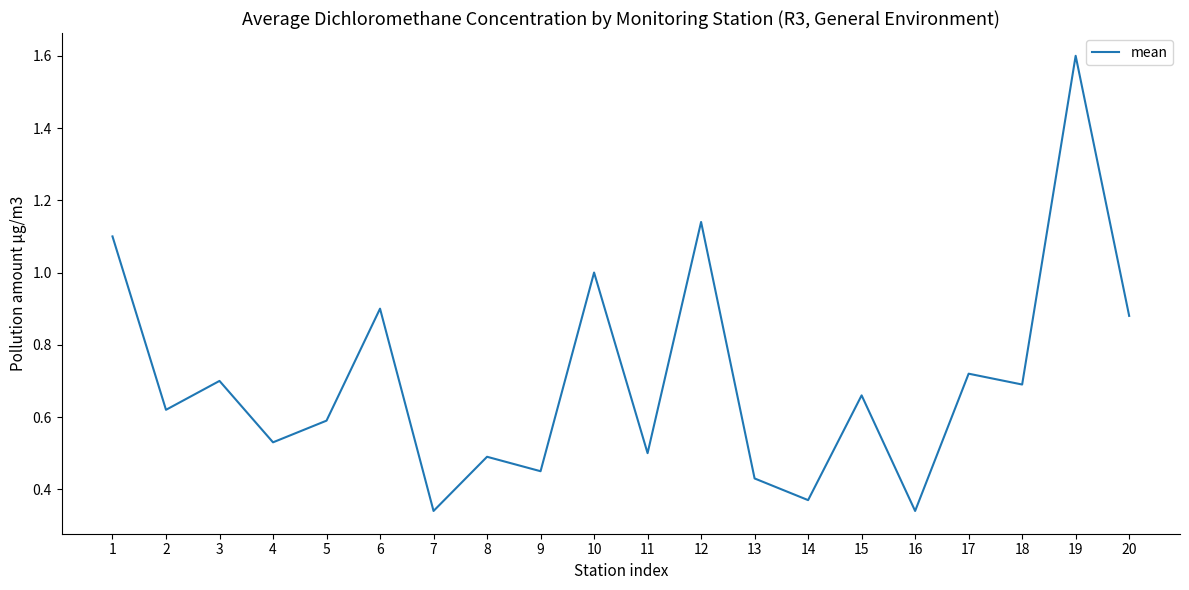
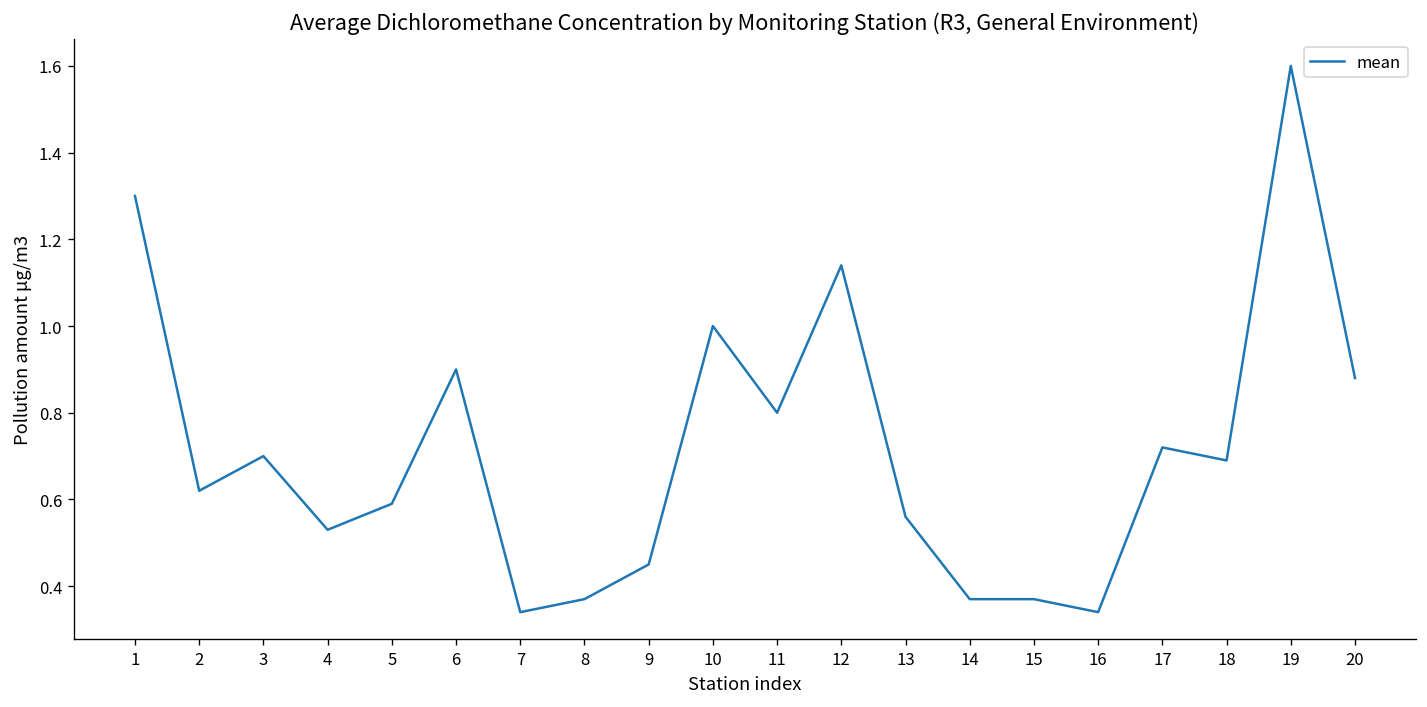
1: 1.1 -> 1.3
8: 0.49 -> 0.37
11: 0.5 -> 0.8
13: 0.43 -> 0.56
15: 0.66 -> 0.37
